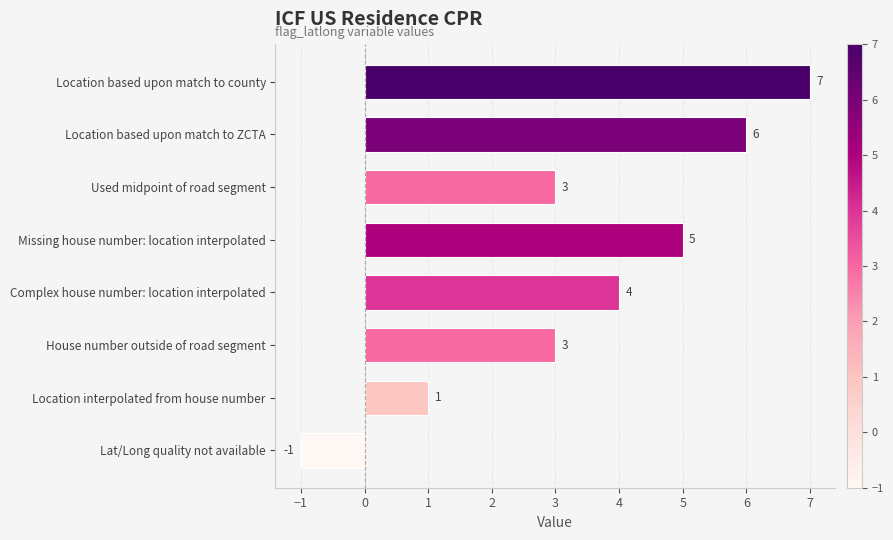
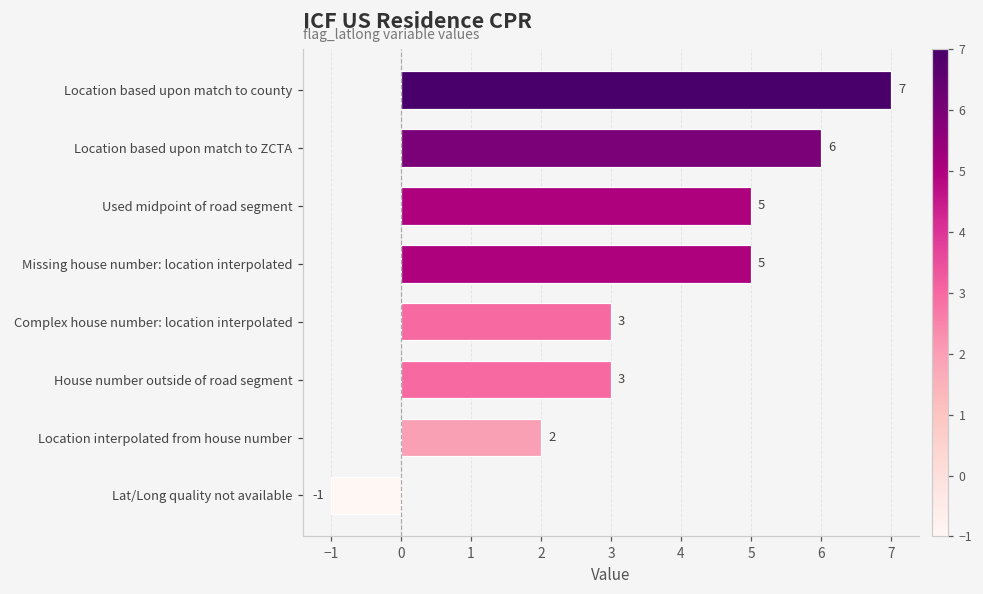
Used midpoint of road segment: 3 -> 5
Complex house number: location interpolated: 4 -> 3
Location interpolated from house number: 1 -> 2
